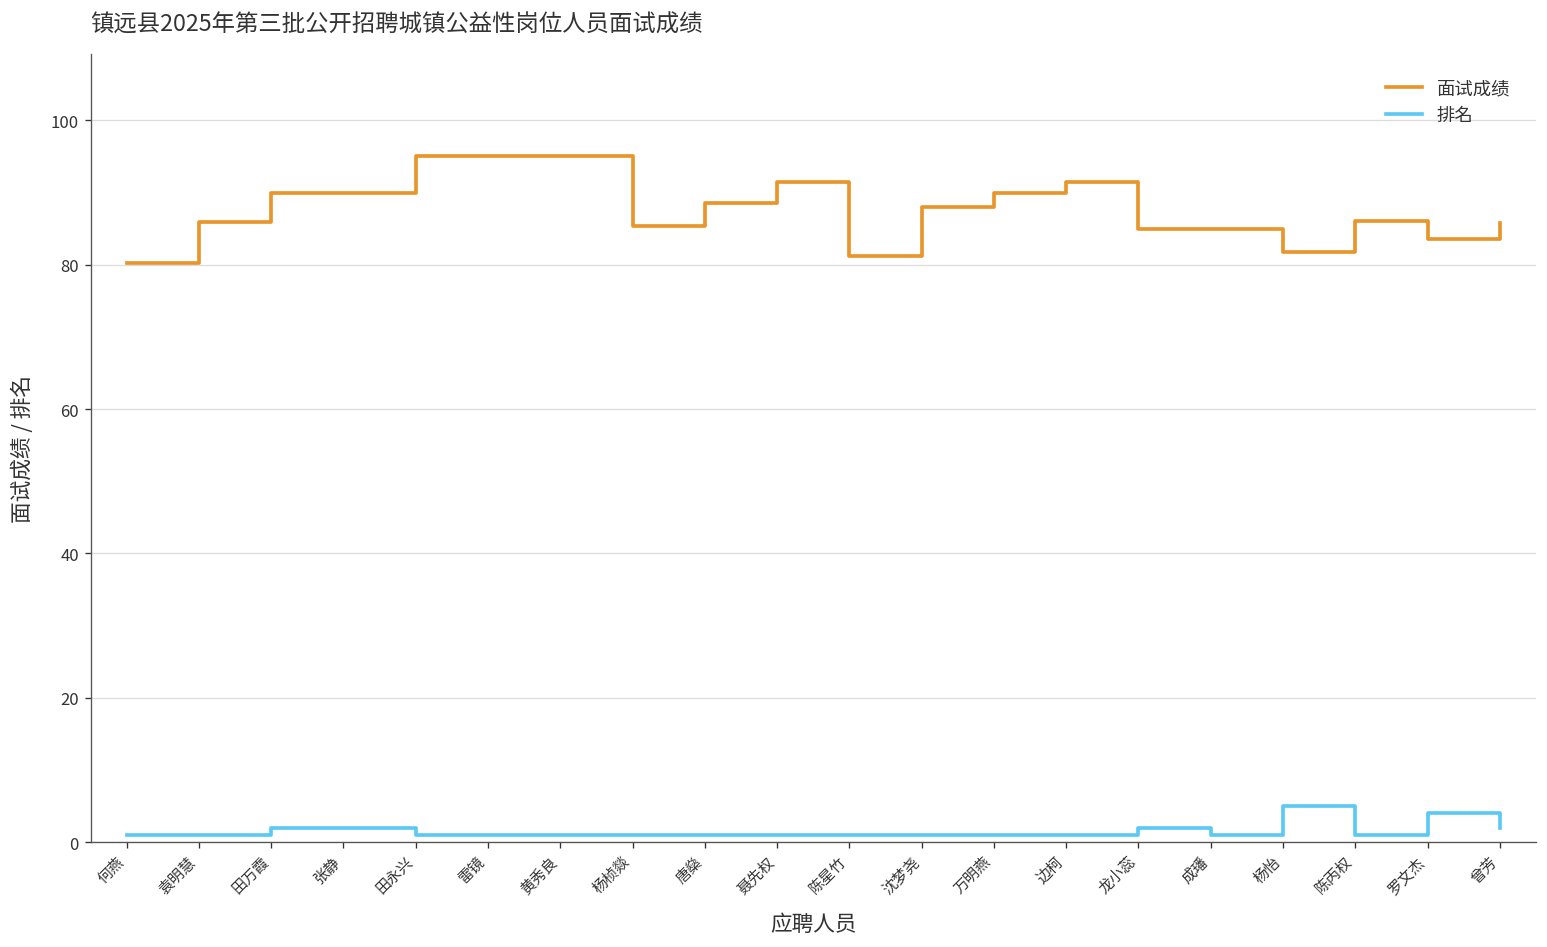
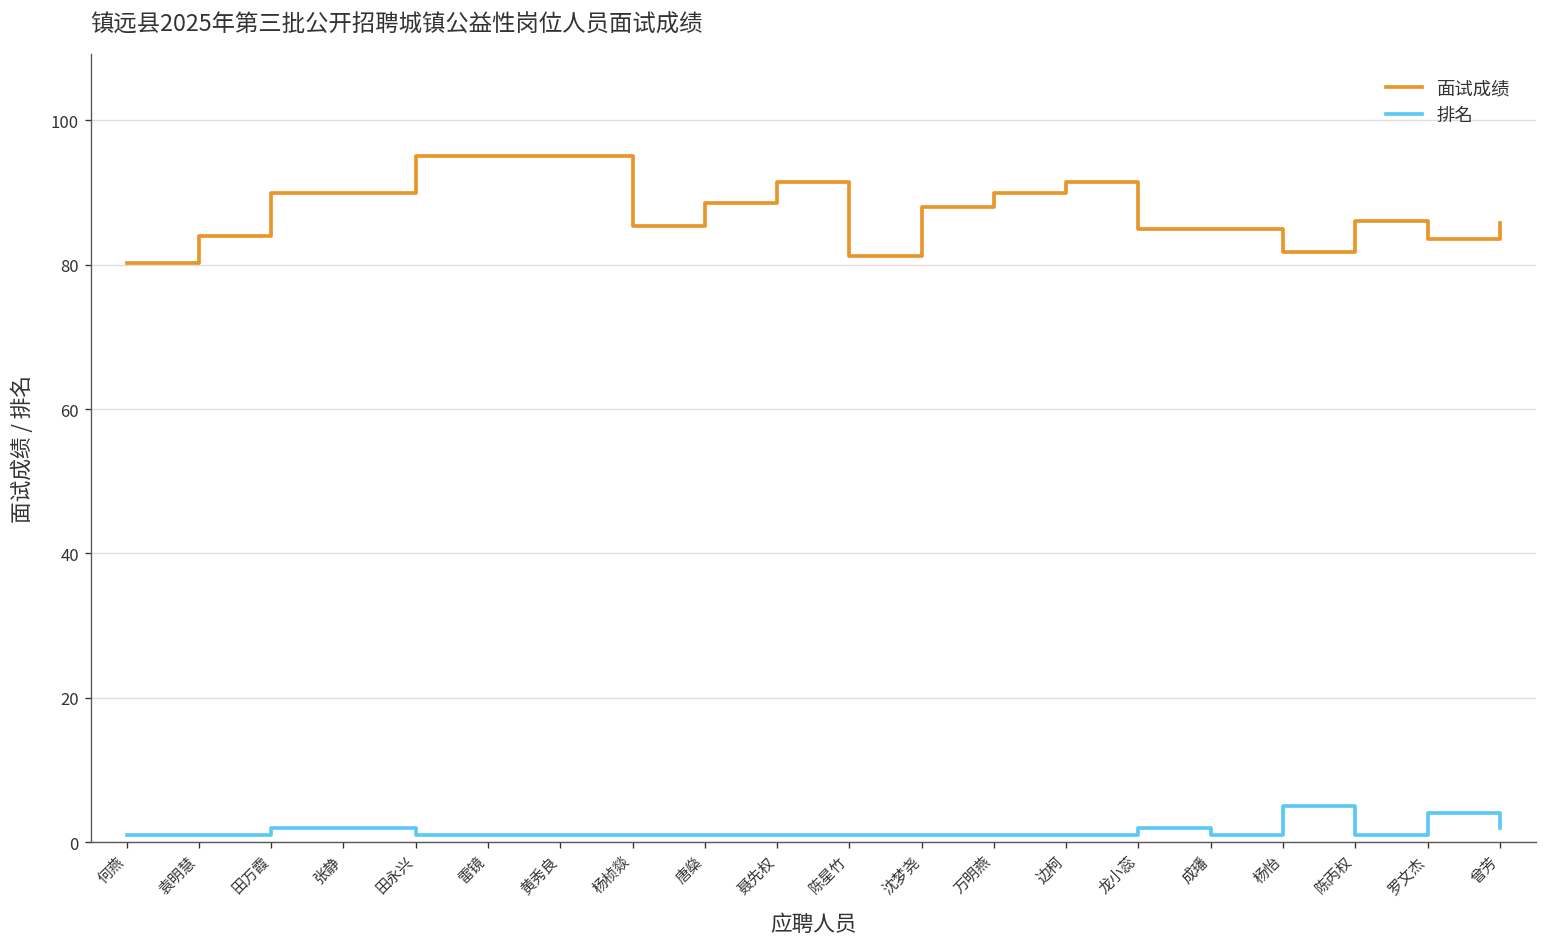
面试成绩, 袁明慧: 86 -> 84
